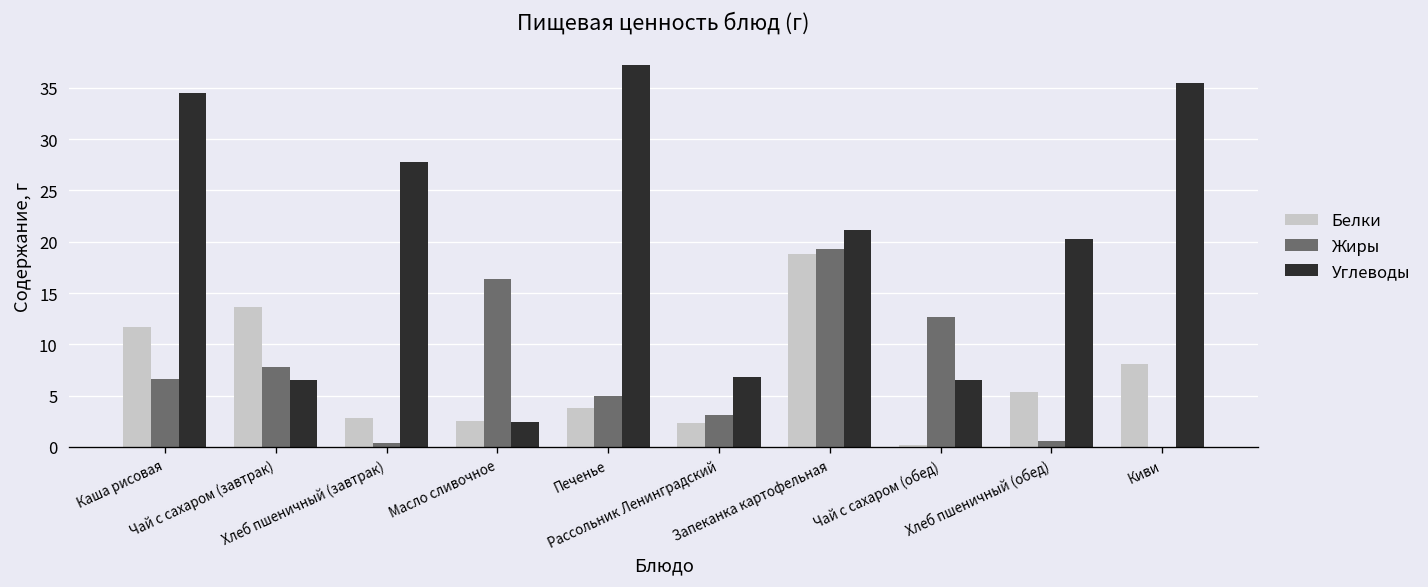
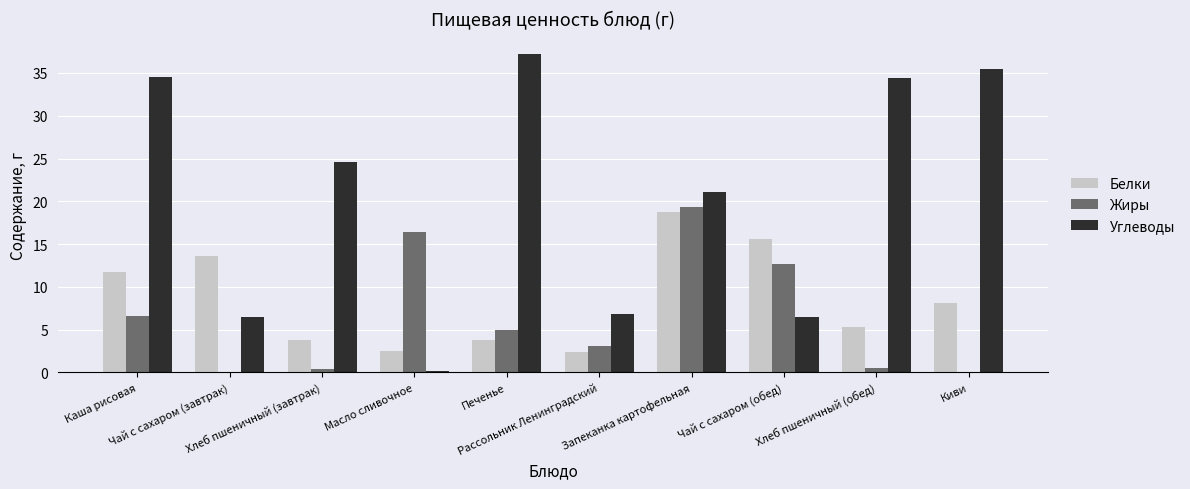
Жиры, Чай с сахаром (завтрак): 8 -> 0
Белки, Хлеб пшеничный (завтрак): 3 -> 4
Углеводы, Хлеб пшеничный (завтрак): 28 -> 25
Углеводы, Масло сливочное: 2 -> 0
Белки, Чай с сахаром (обед): 0 -> 16
Углеводы, Хлеб пшеничный (обед): 20 -> 34
